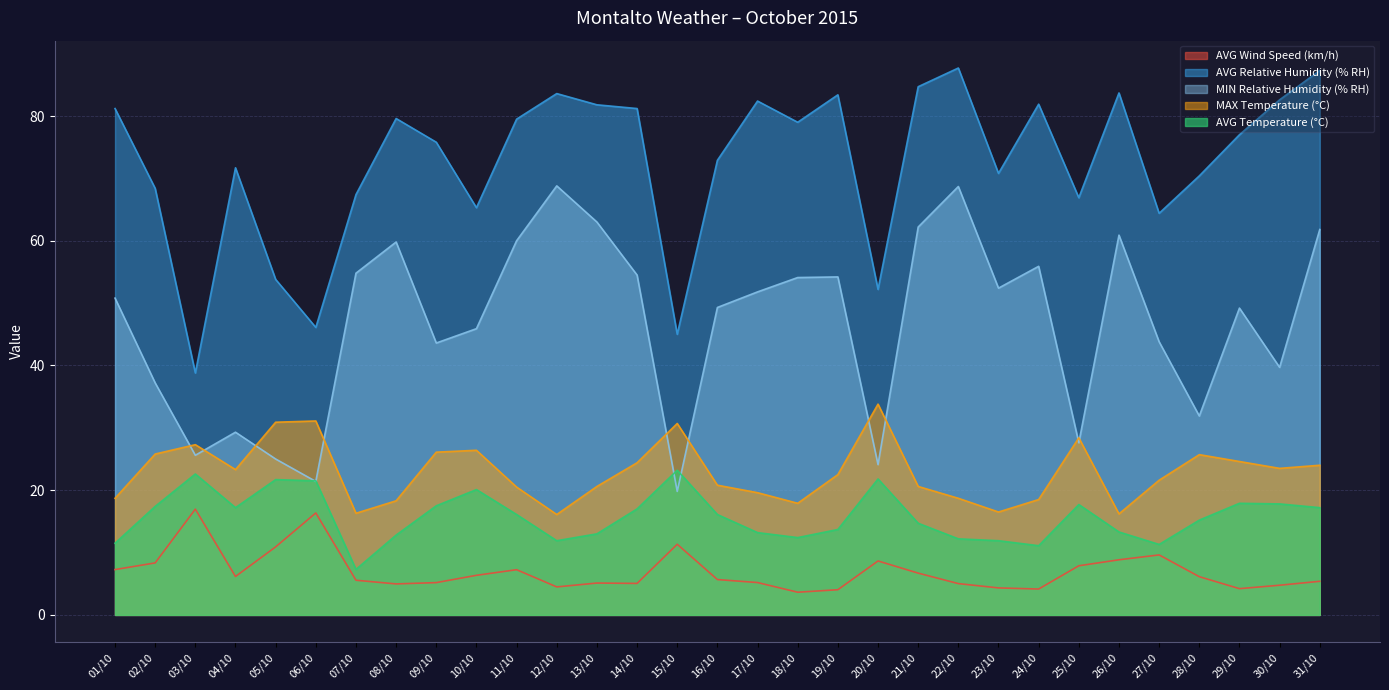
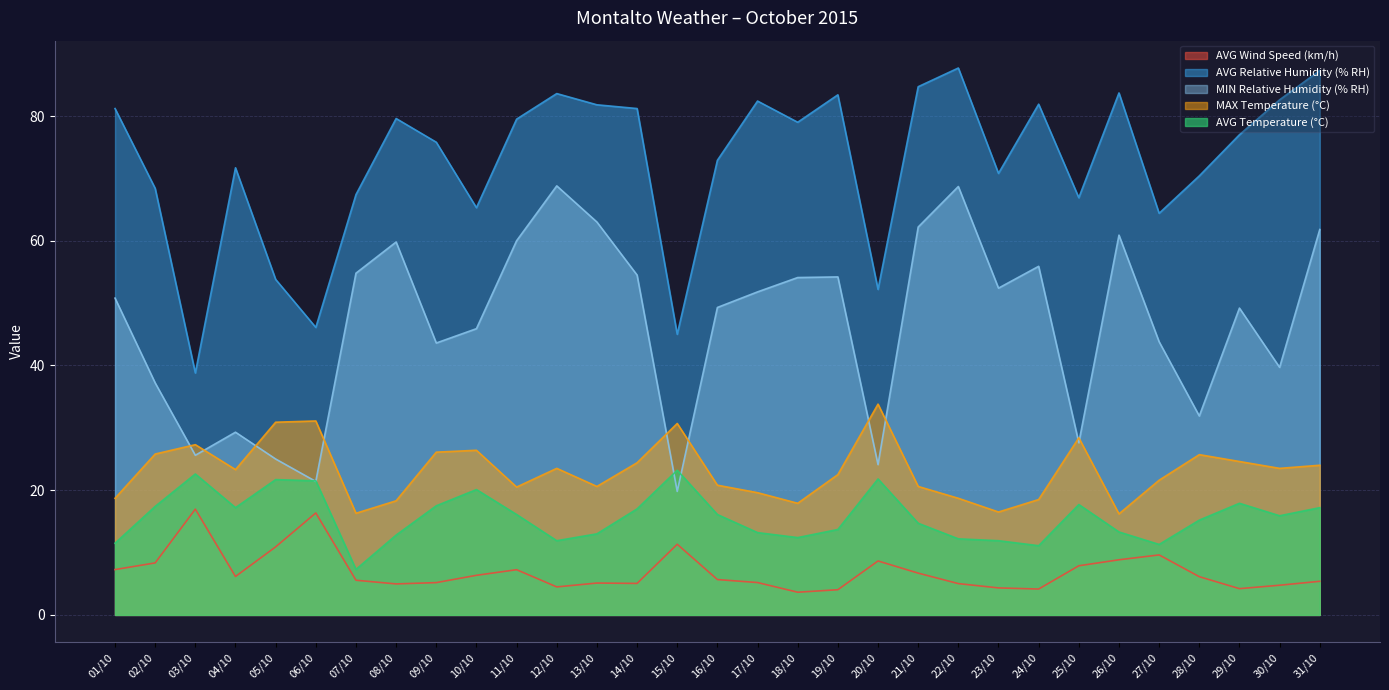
MAX Temperature (°C), 12/10: 16 -> 24
AVG Temperature (°C), 30/10: 18 -> 16
